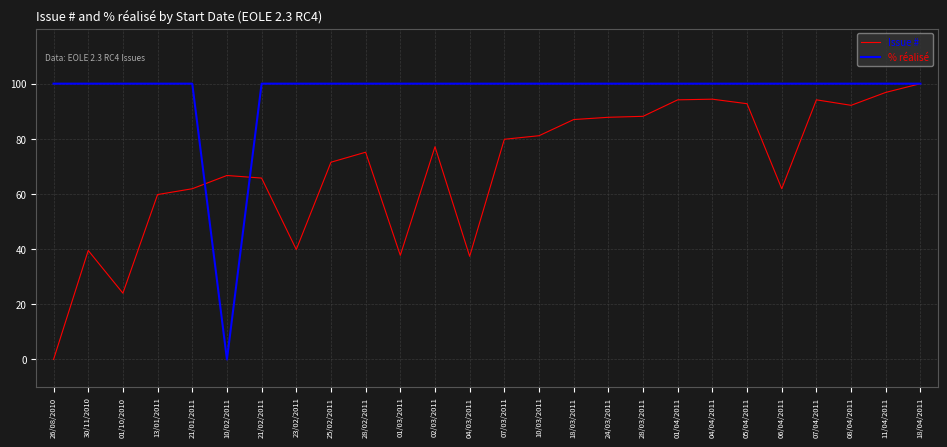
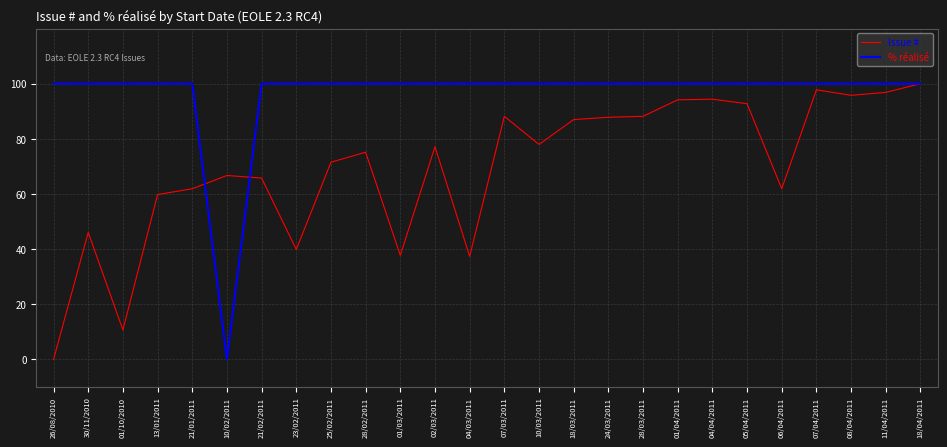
Issue #, 30/11/2010: 40 -> 46
Issue #, 01/10/2010: 24 -> 11
Issue #, 07/03/2011: 80 -> 88
Issue #, 10/03/2011: 81 -> 78
Issue #, 07/04/2011: 94 -> 98
Issue #, 08/04/2011: 92 -> 96
